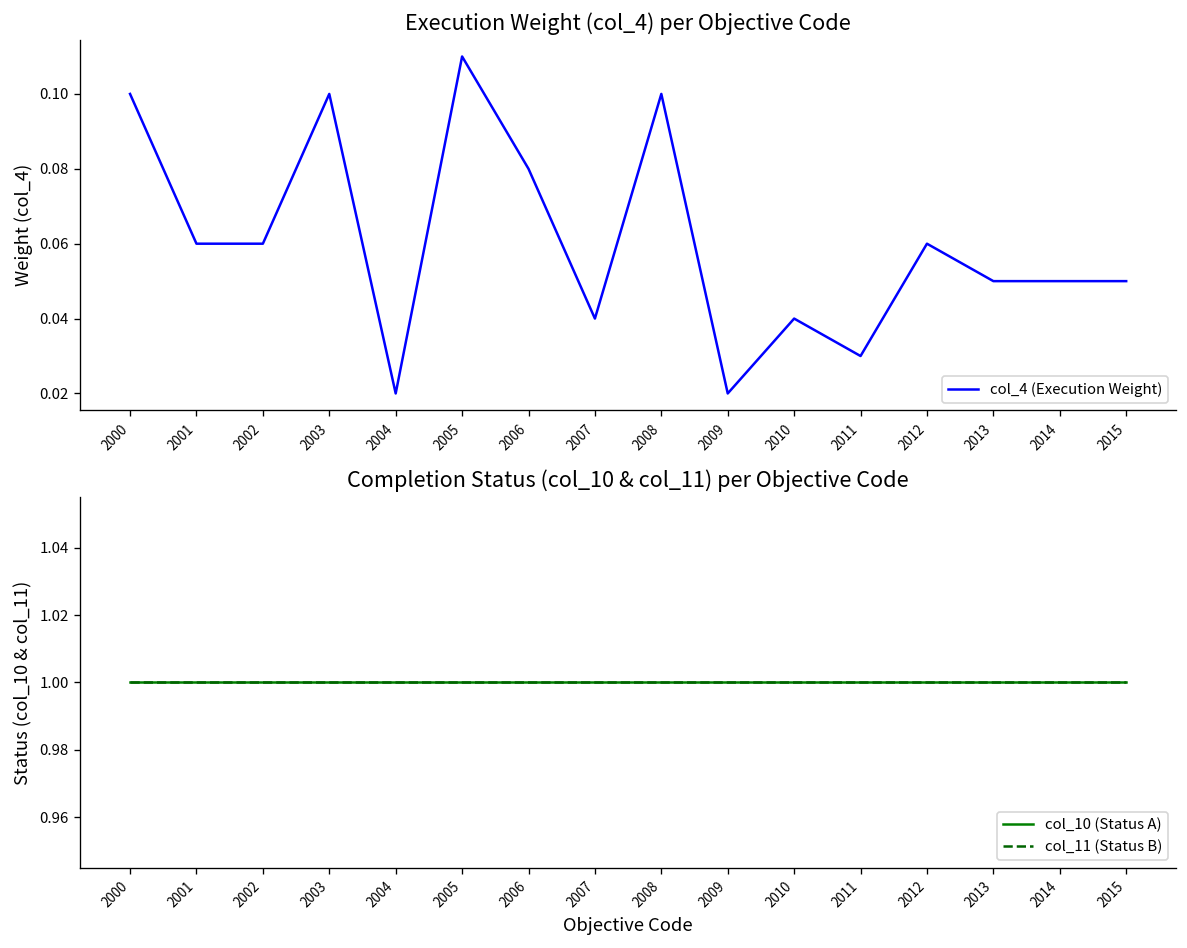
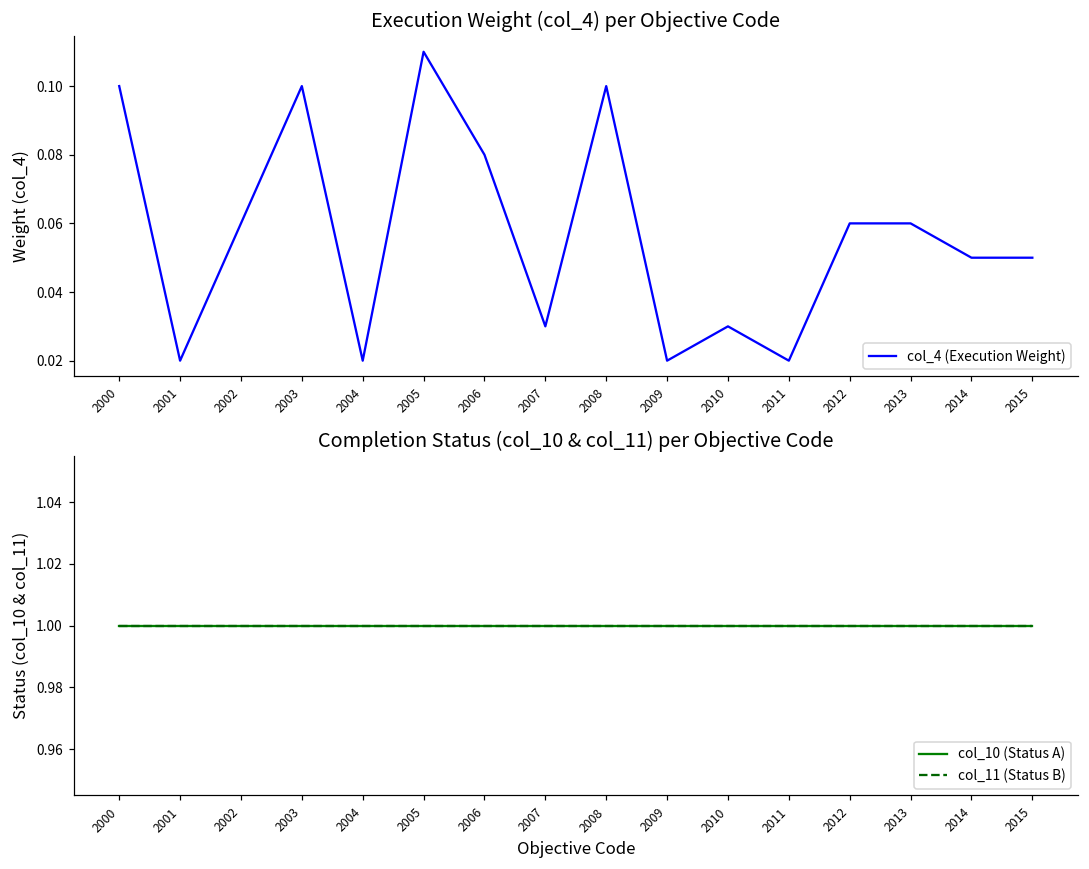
Execution Weight (col_4) per Objective Code, 2001: 0.06 -> 0.02
Execution Weight (col_4) per Objective Code, 2007: 0.04 -> 0.03
Execution Weight (col_4) per Objective Code, 2010: 0.04 -> 0.03
Execution Weight (col_4) per Objective Code, 2011: 0.03 -> 0.02
Execution Weight (col_4) per Objective Code, 2013: 0.05 -> 0.06
